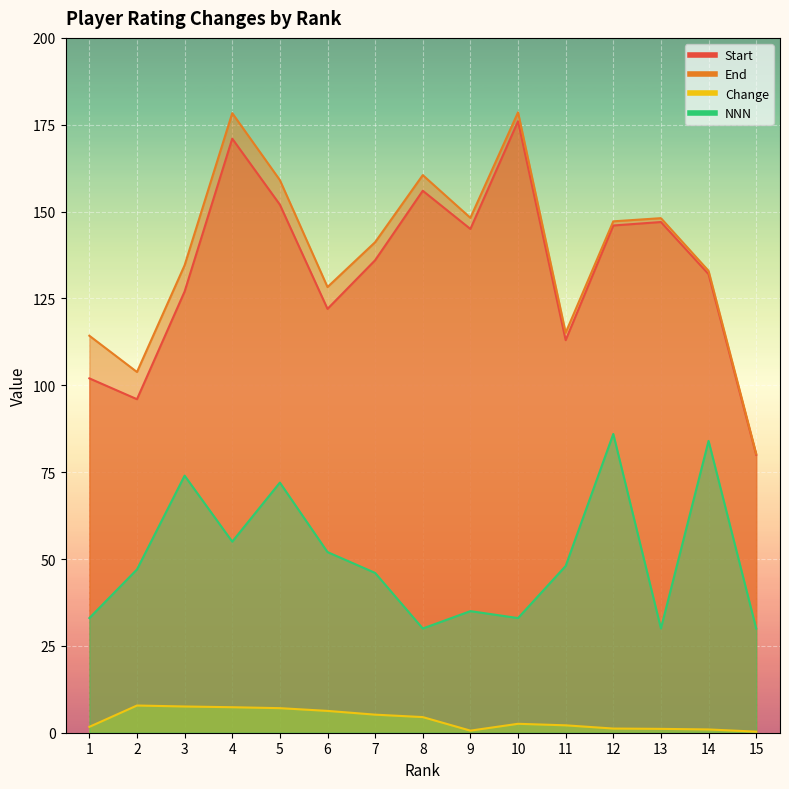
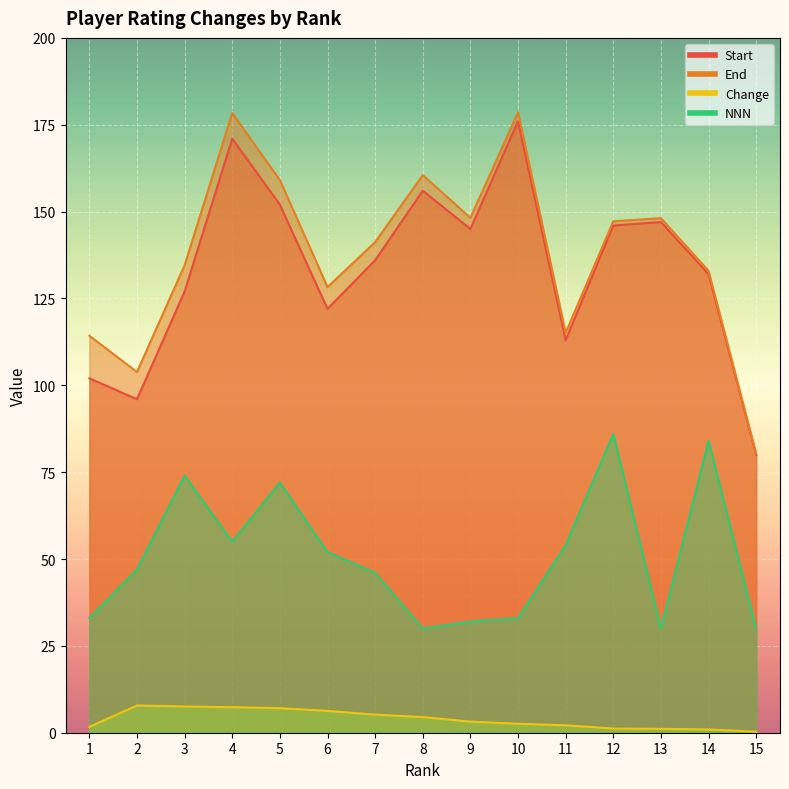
Change, 9: 1 -> 3
NNN, 9: 35 -> 32
NNN, 11: 48 -> 54
